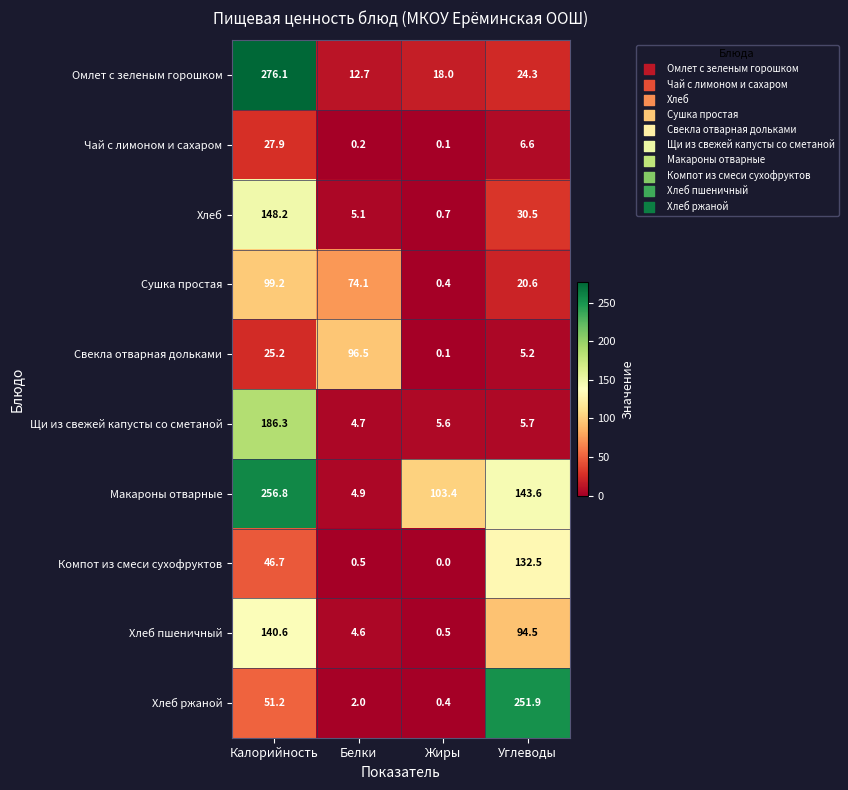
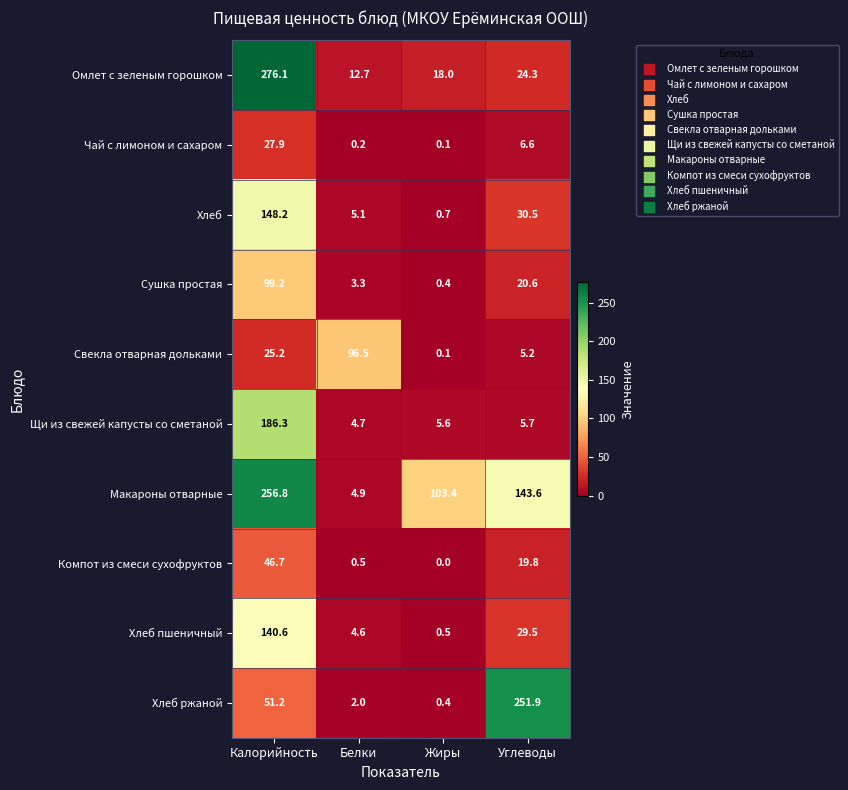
Сушка простая, Белки: 74.1 -> 3.3
Компот из смеси сухофруктов, Углеводы: 132.5 -> 19.8
Хлеб пшеничный, Углеводы: 94.5 -> 29.5
